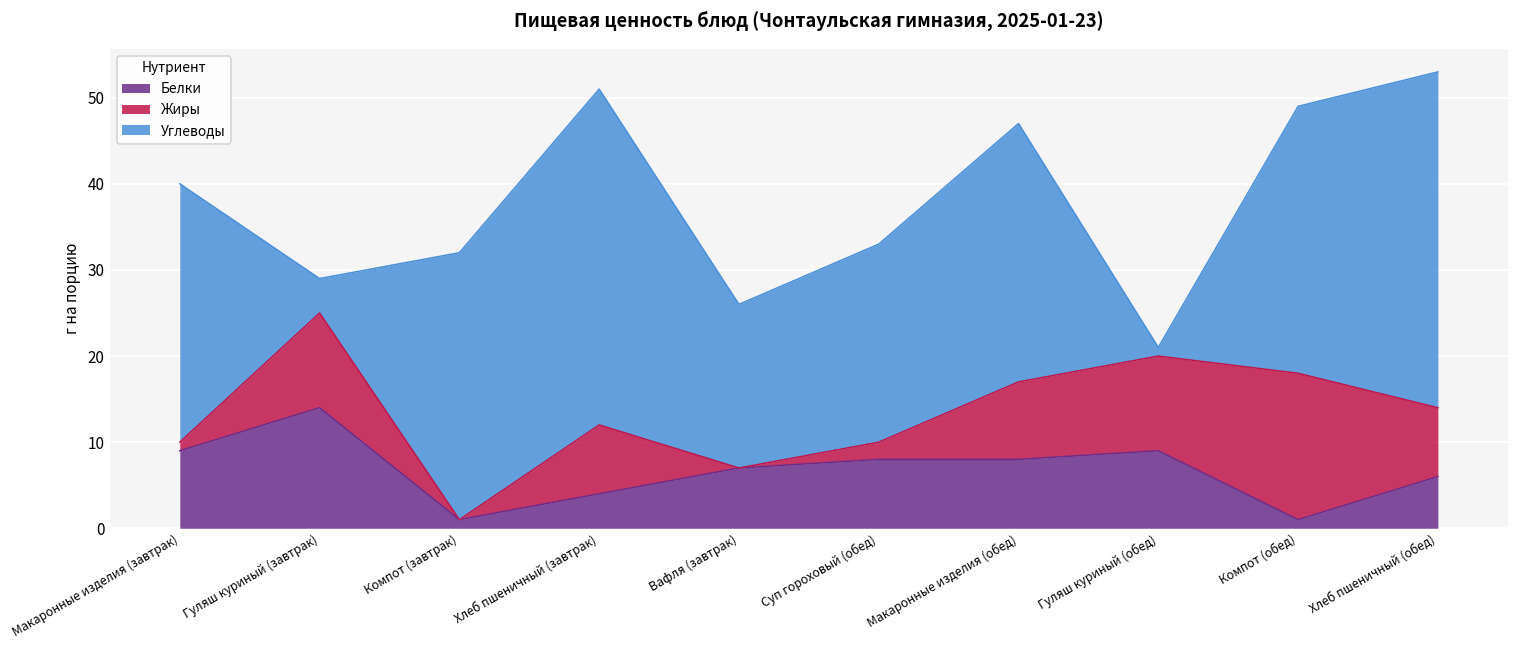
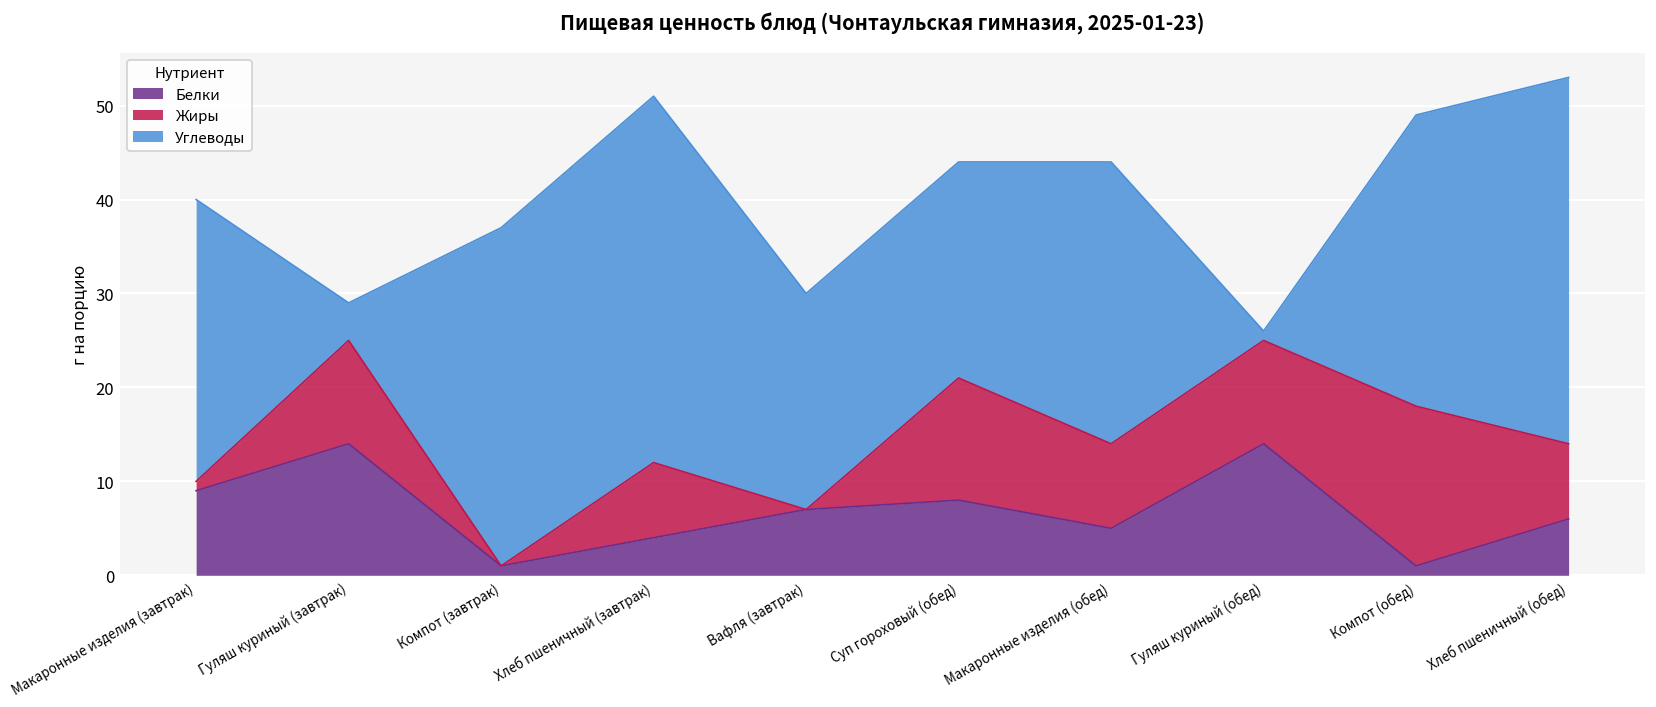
Углеводы, Компот (завтрак): 31 -> 36
Углеводы, Вафля (завтрак): 19 -> 23
Жиры, Суп гороховый (обед): 2 -> 13
Белки, Макаронные изделия (обед): 8 -> 5
Белки, Гуляш куриный (обед): 9 -> 14
